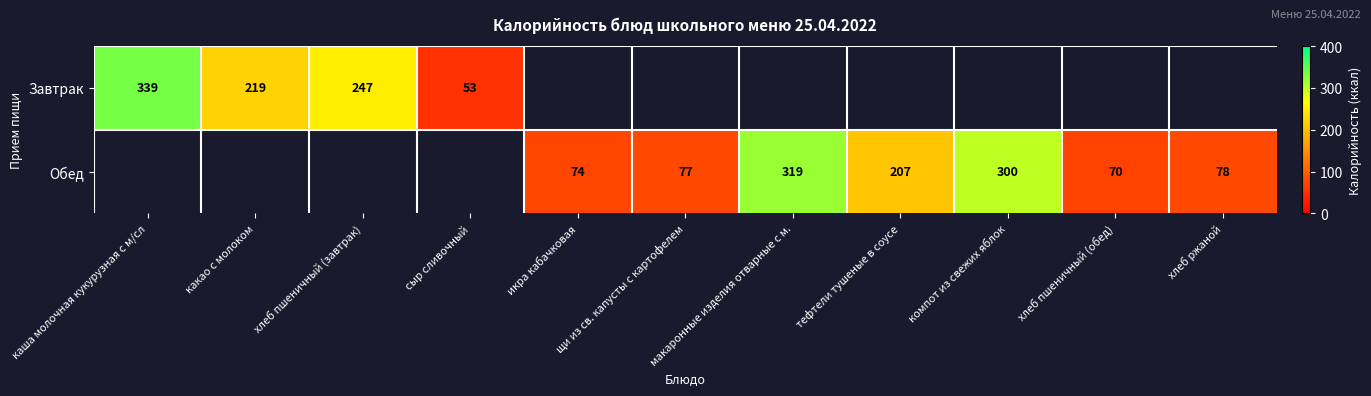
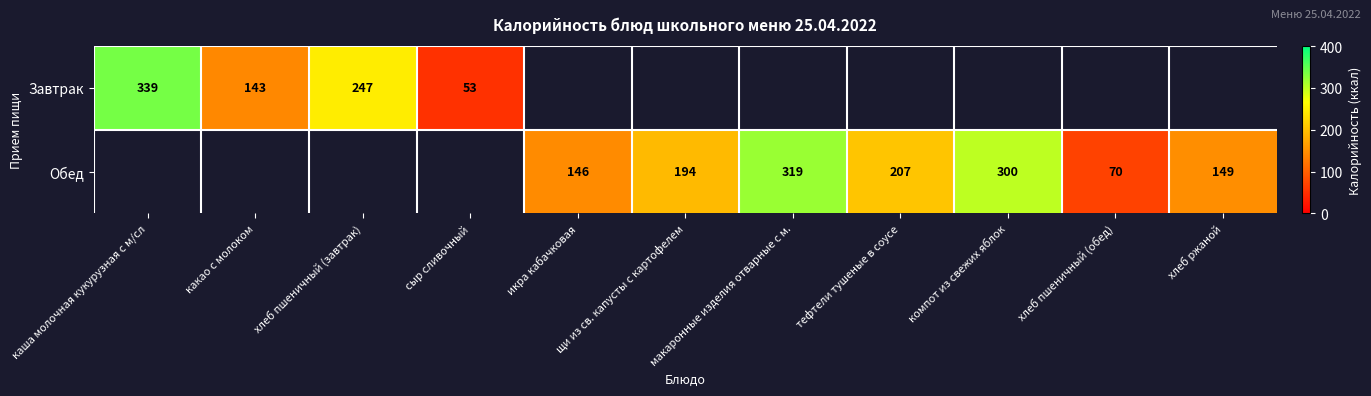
Завтрак, какао с молоком: 219 -> 143
Обед, икра кабачковая: 74 -> 146
Обед, щи из св. капусты с картофелем: 77 -> 194
Обед, хлеб ржаной: 78 -> 149
